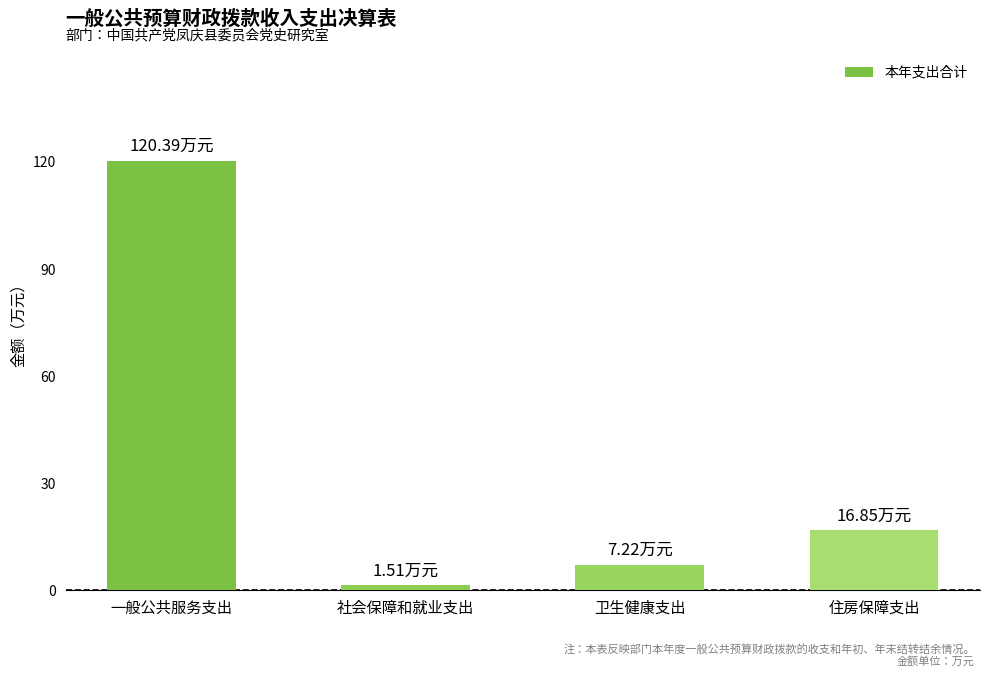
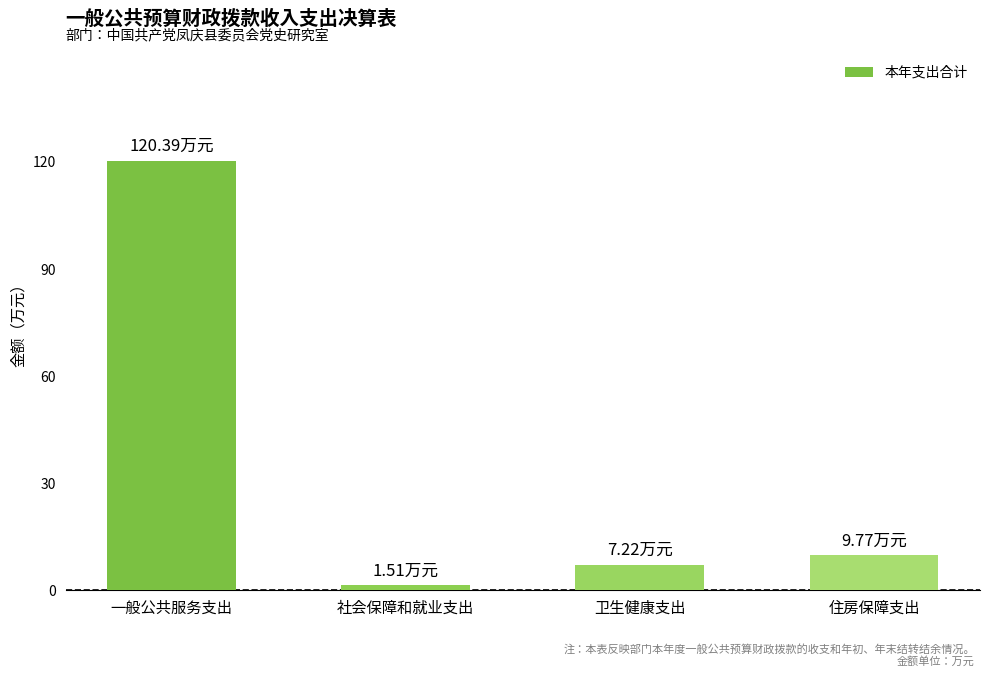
住房保障支出: 16.85 -> 9.77
